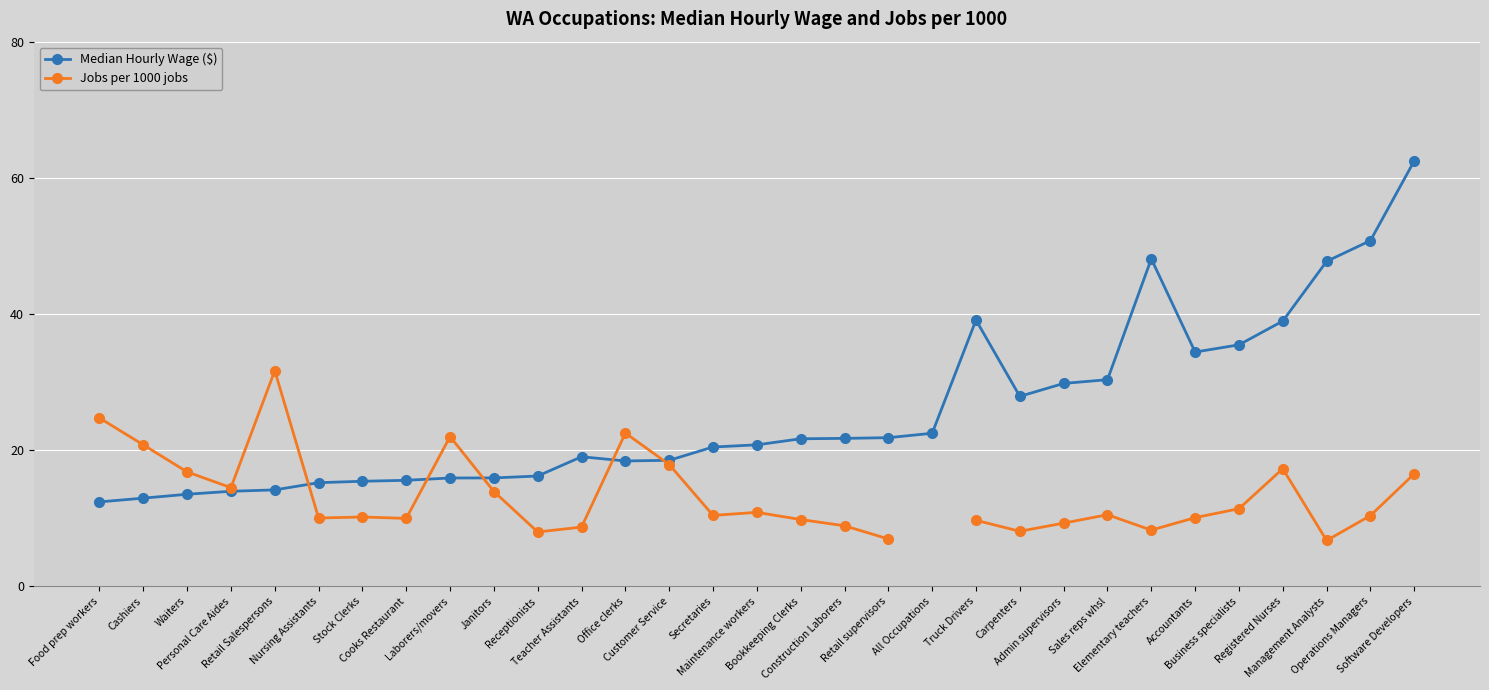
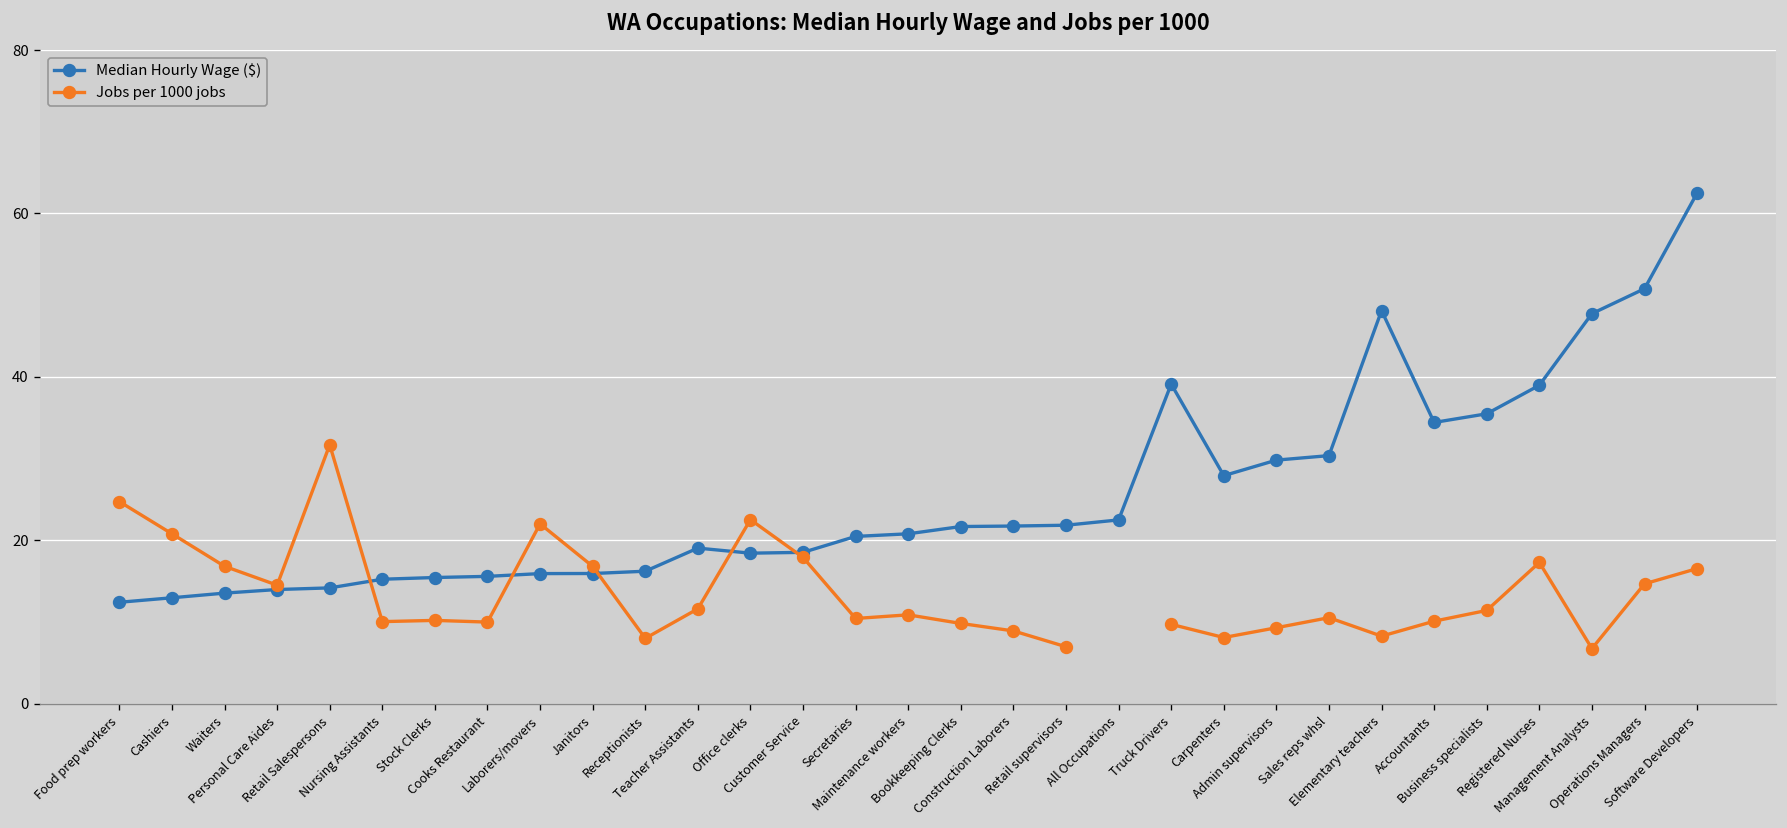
Jobs per 1000 jobs, Janitors: 14 -> 17
Jobs per 1000 jobs, Teacher Assistants: 9 -> 12
Jobs per 1000 jobs, Operations Managers: 10 -> 15
